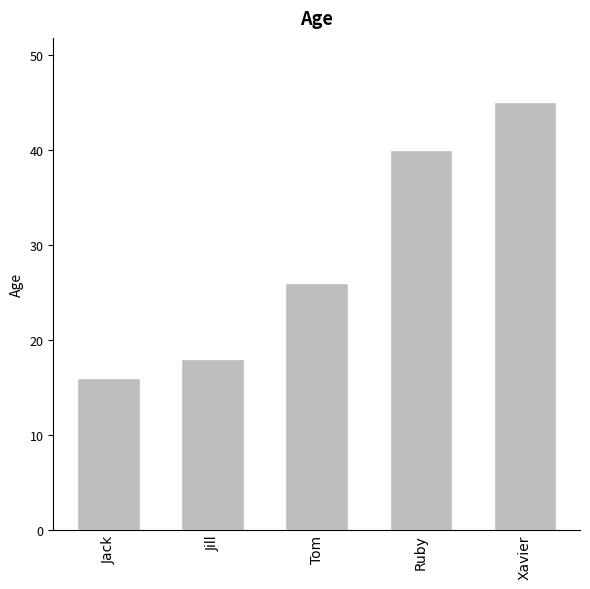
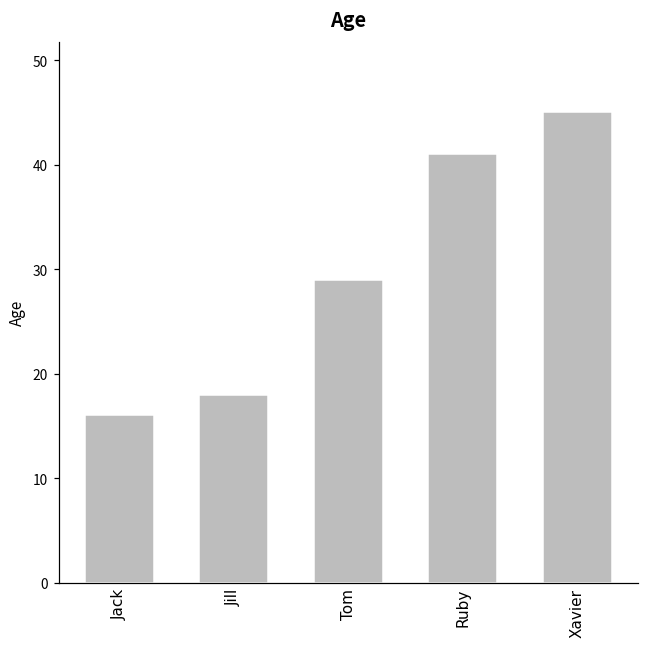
Tom: 26 -> 29
Ruby: 40 -> 41
